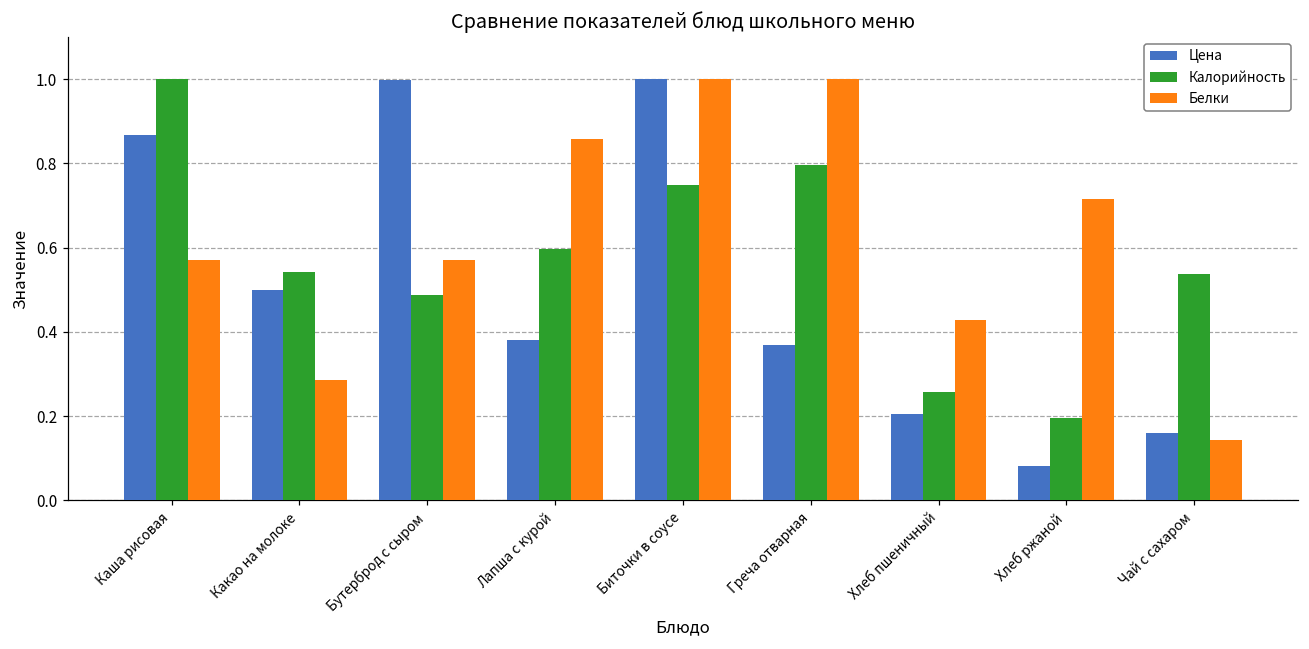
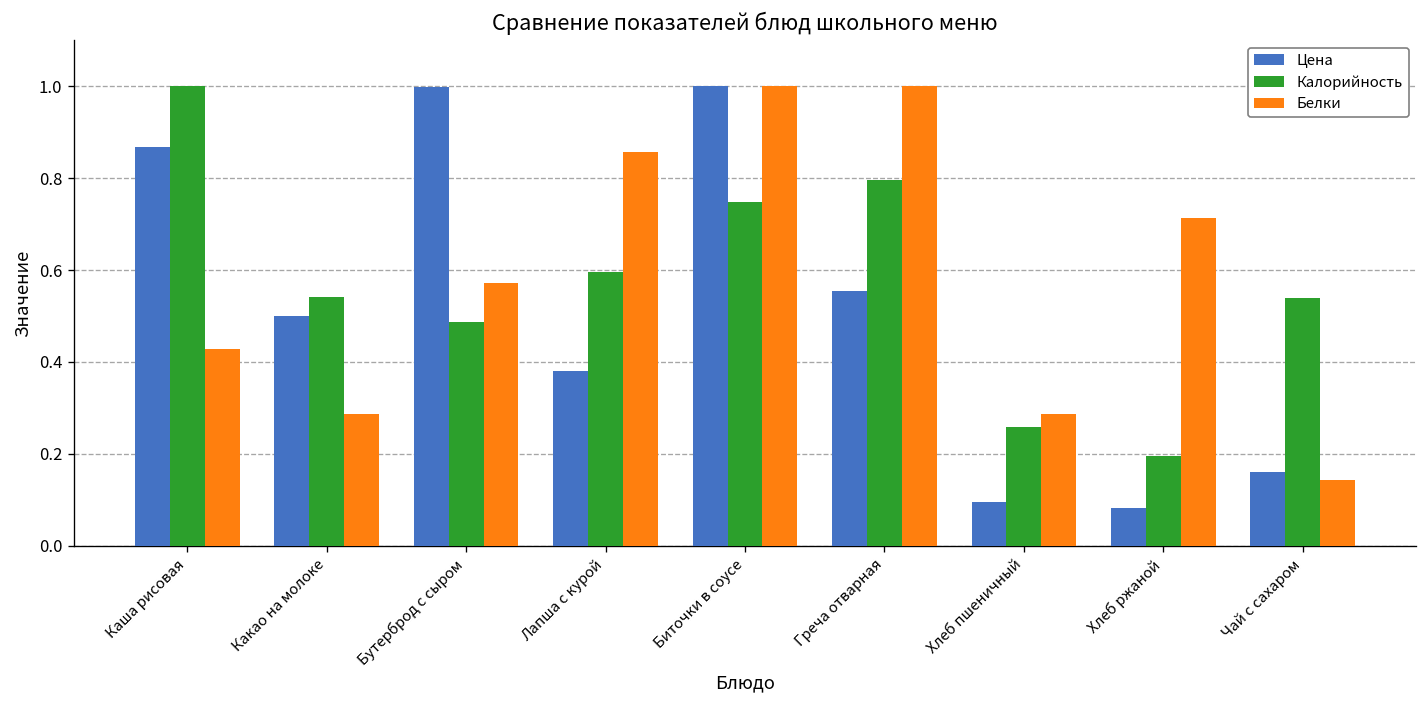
Белки, Каша рисовая: 0.57 -> 0.43
Цена, Греча отварная: 0.37 -> 0.55
Цена, Хлеб пшеничный: 0.20 -> 0.10
Белки, Хлеб пшеничный: 0.43 -> 0.29
